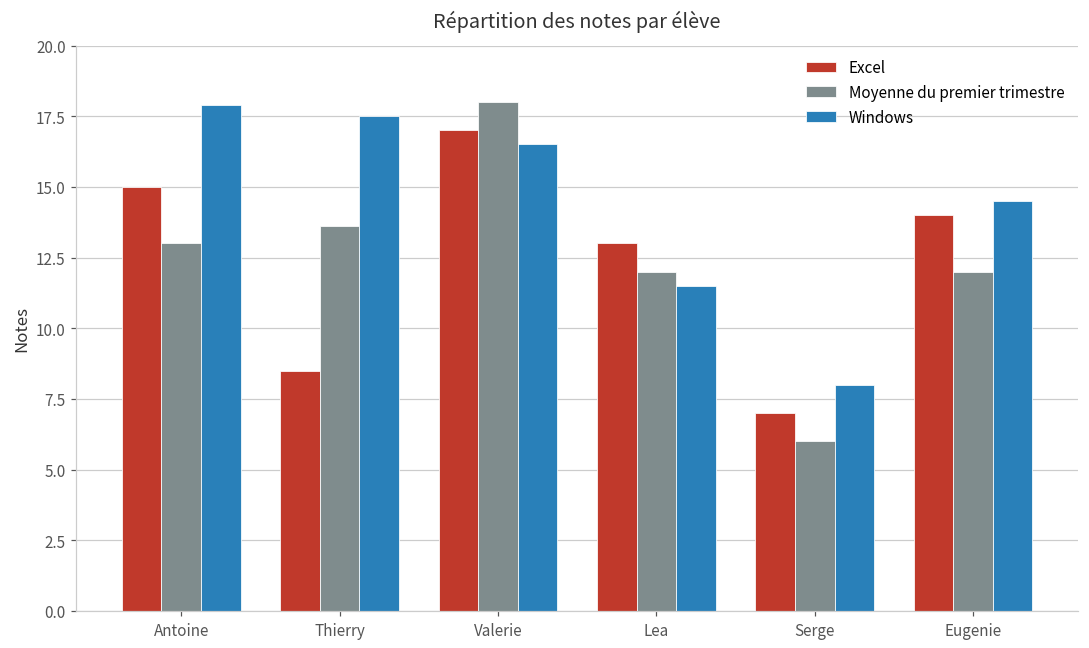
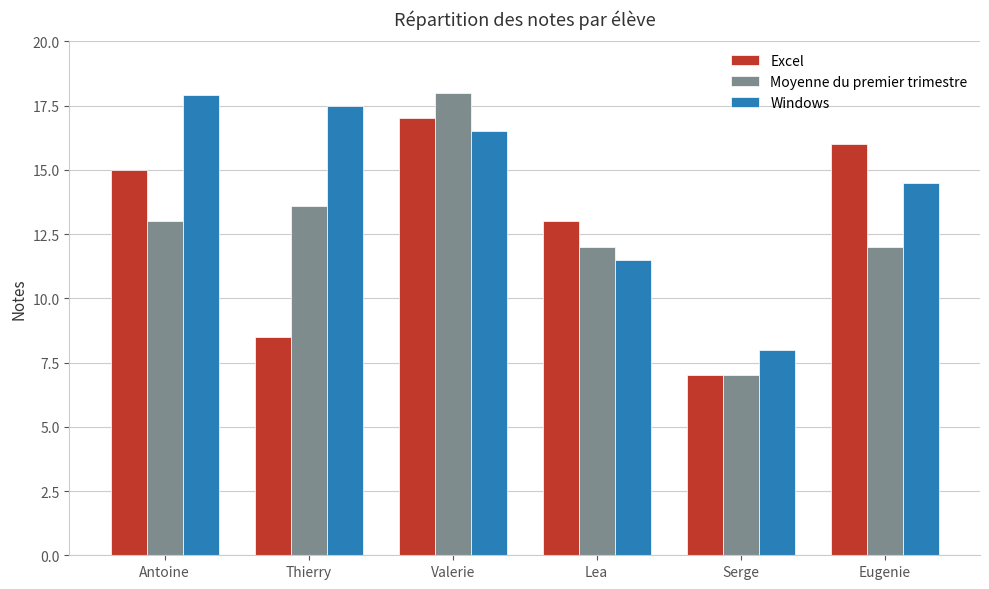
Moyenne du premier trimestre, Serge: 6 -> 7
Excel, Eugenie: 14 -> 16
